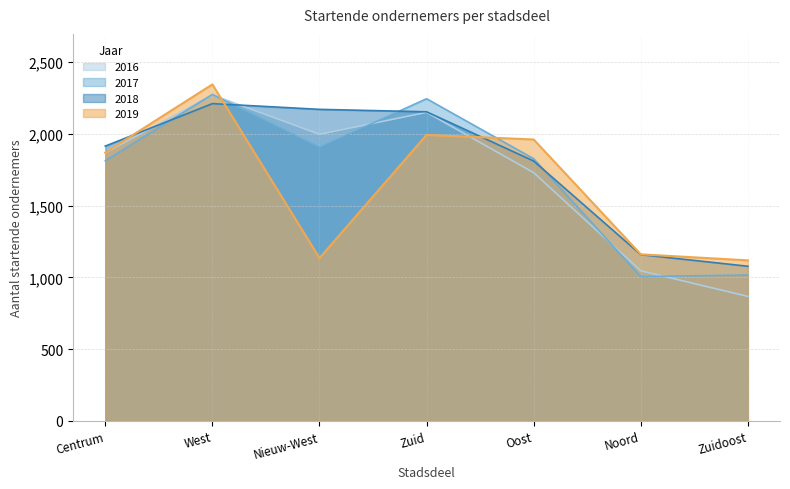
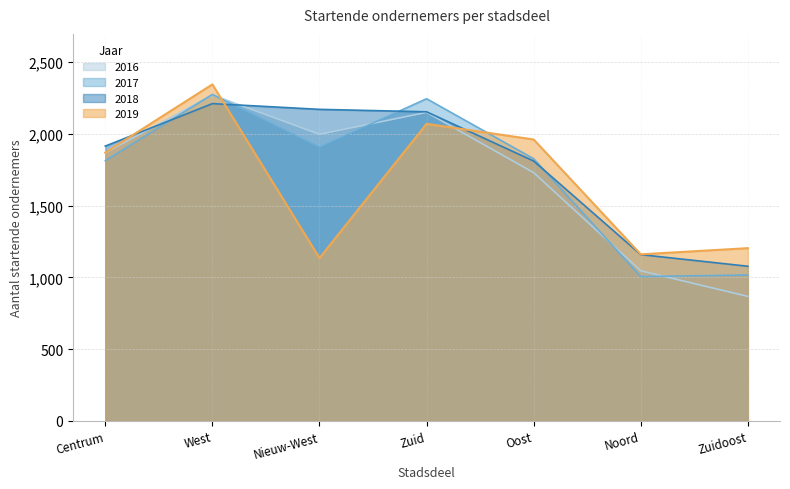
2019, Zuid: 1,990 -> 2,070
2019, Zuidoost: 1,120 -> 1,200
